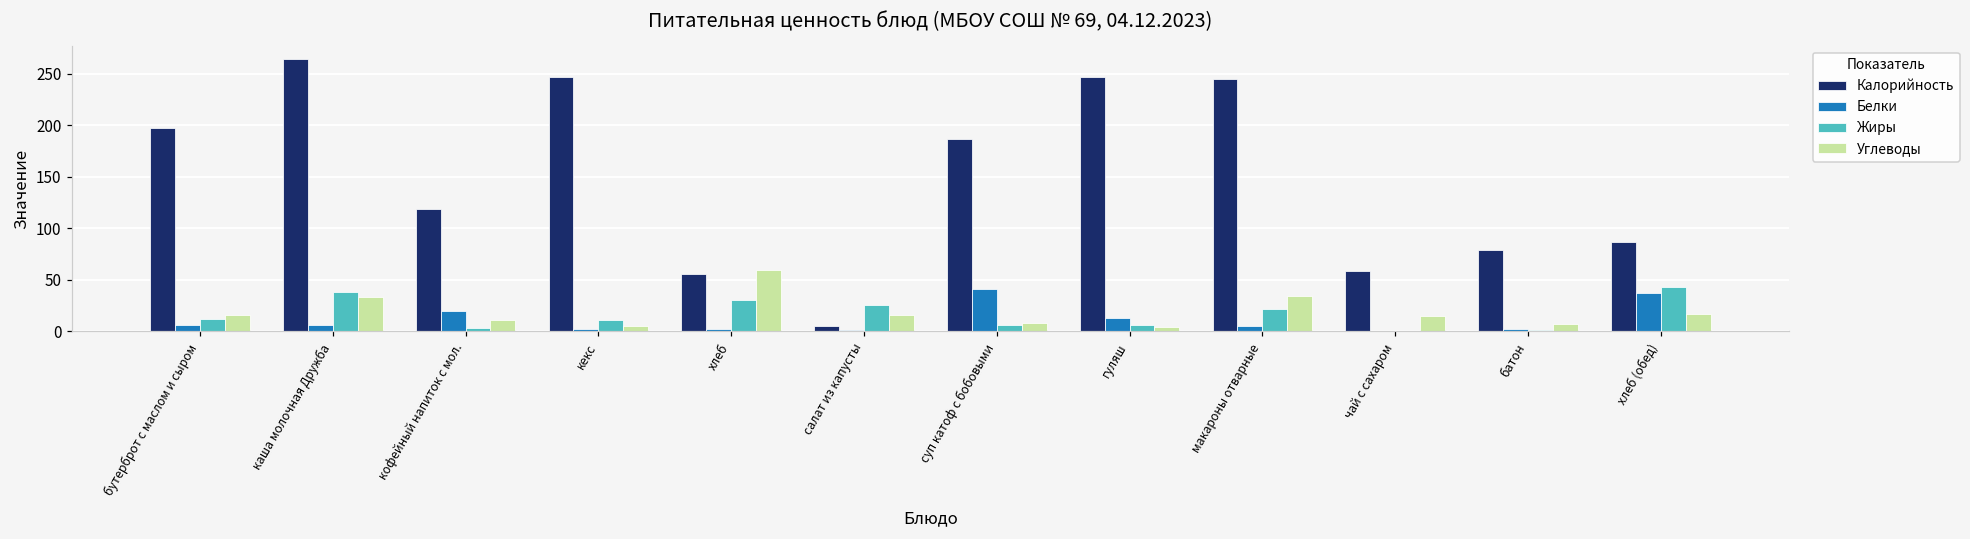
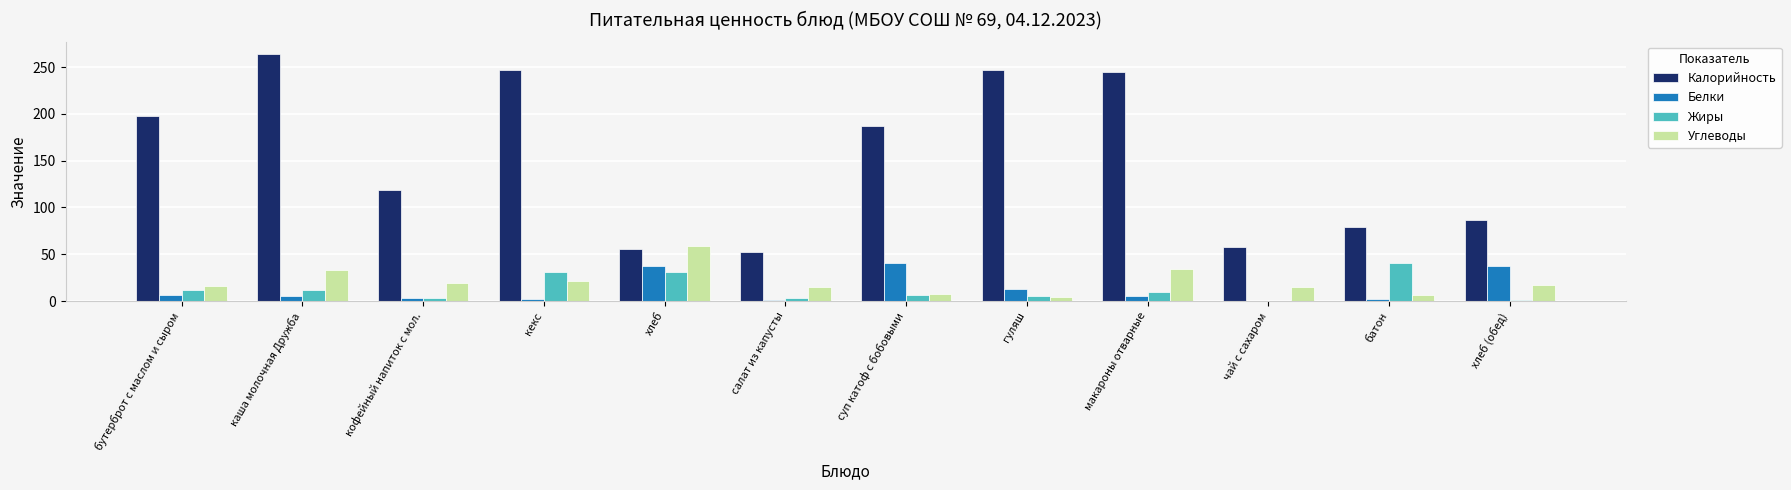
Жиры, каша молочная Дружба: 40 -> 10
Белки, кофейный напиток с мол.: 20 -> 0
Углеводы, кофейный напиток с мол.: 10 -> 20
Жиры, кекс: 10 -> 30
Углеводы, кекс: 10 -> 20
Белки, хлеб: 0 -> 40
Калорийность, салат из капусты: 0 -> 50
Жиры, салат из капусты: 30 -> 0
Жиры, макароны отварные: 20 -> 10
Жиры, батон: 0 -> 40
Жиры, хлеб (обед): 40 -> 0
